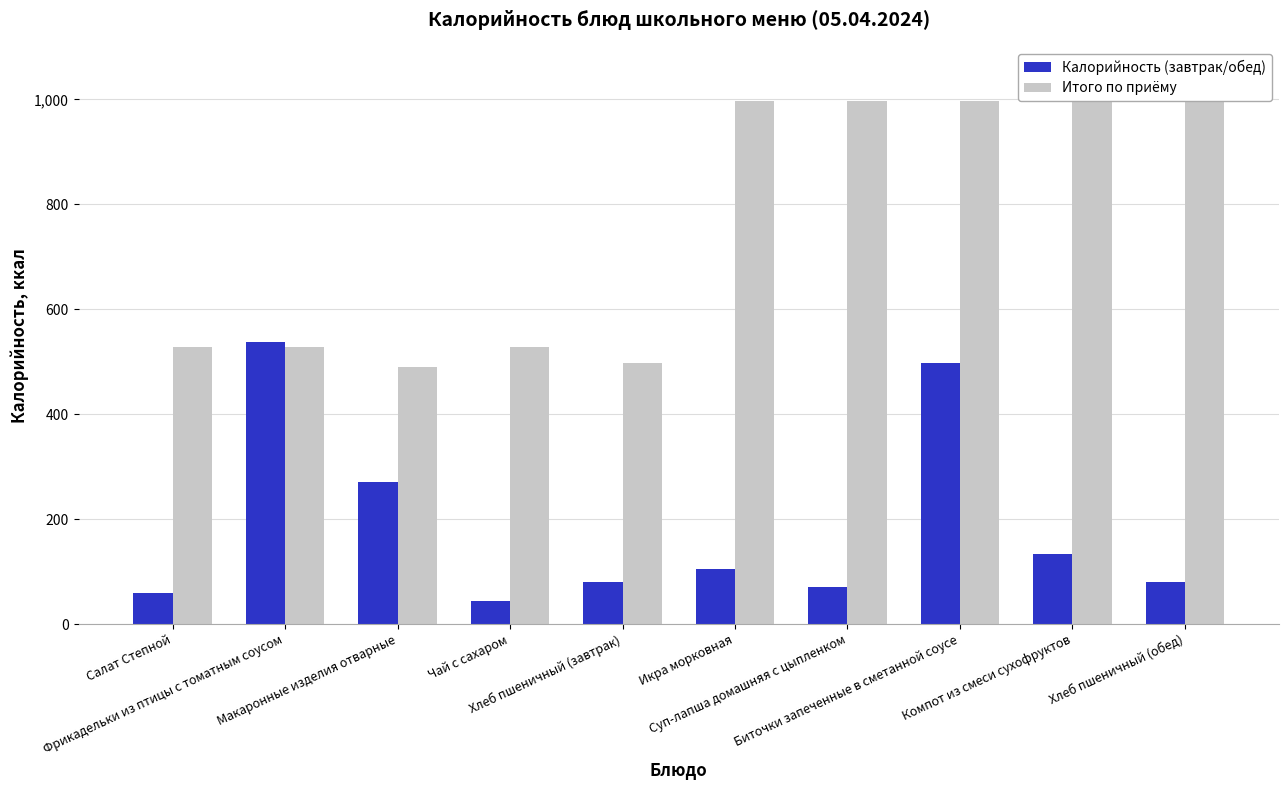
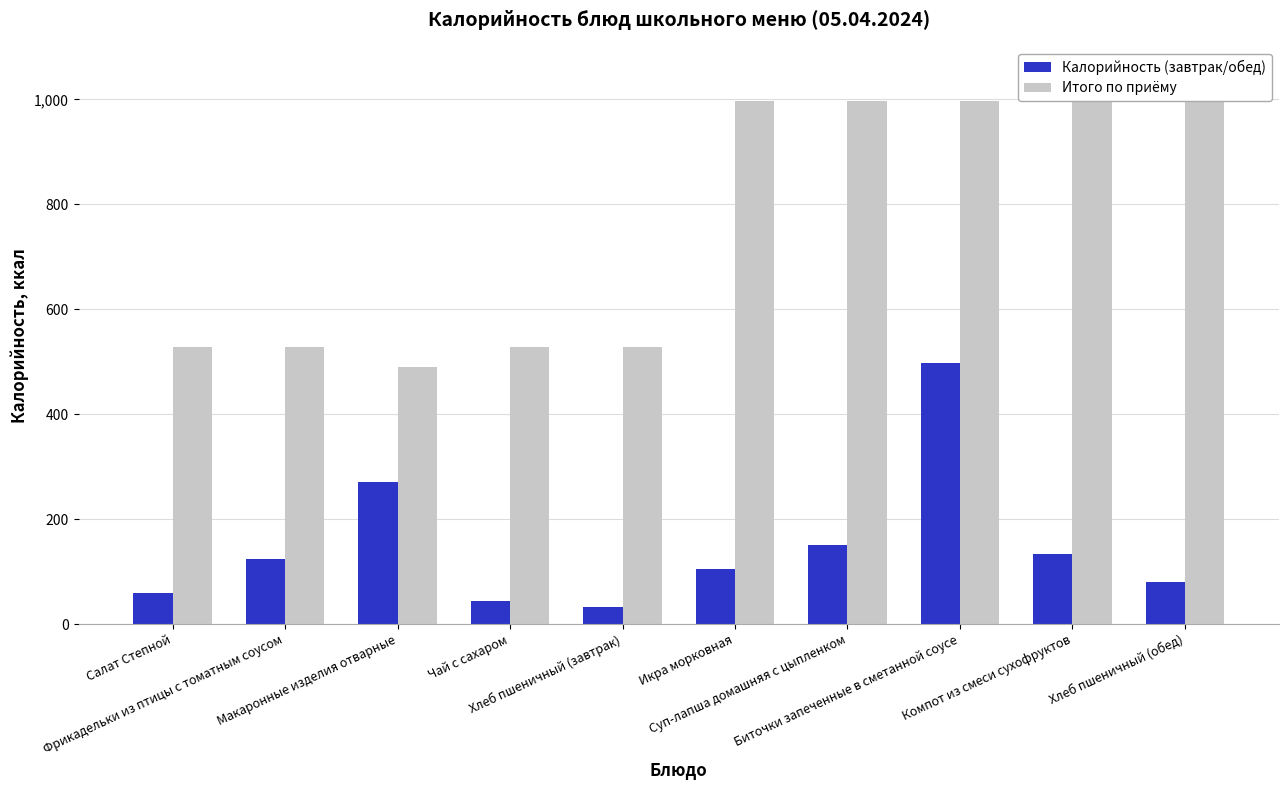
Калорийность (завтрак/обед), Фрикадельки из птицы с томатным соусом: 540 -> 130
Калорийность (завтрак/обед), Хлеб пшеничный (завтрак): 80 -> 30
Итого по приёму, Хлеб пшеничный (завтрак): 500 -> 530
Калорийность (завтрак/обед), Суп-лапша домашняя с цыпленком: 70 -> 150
